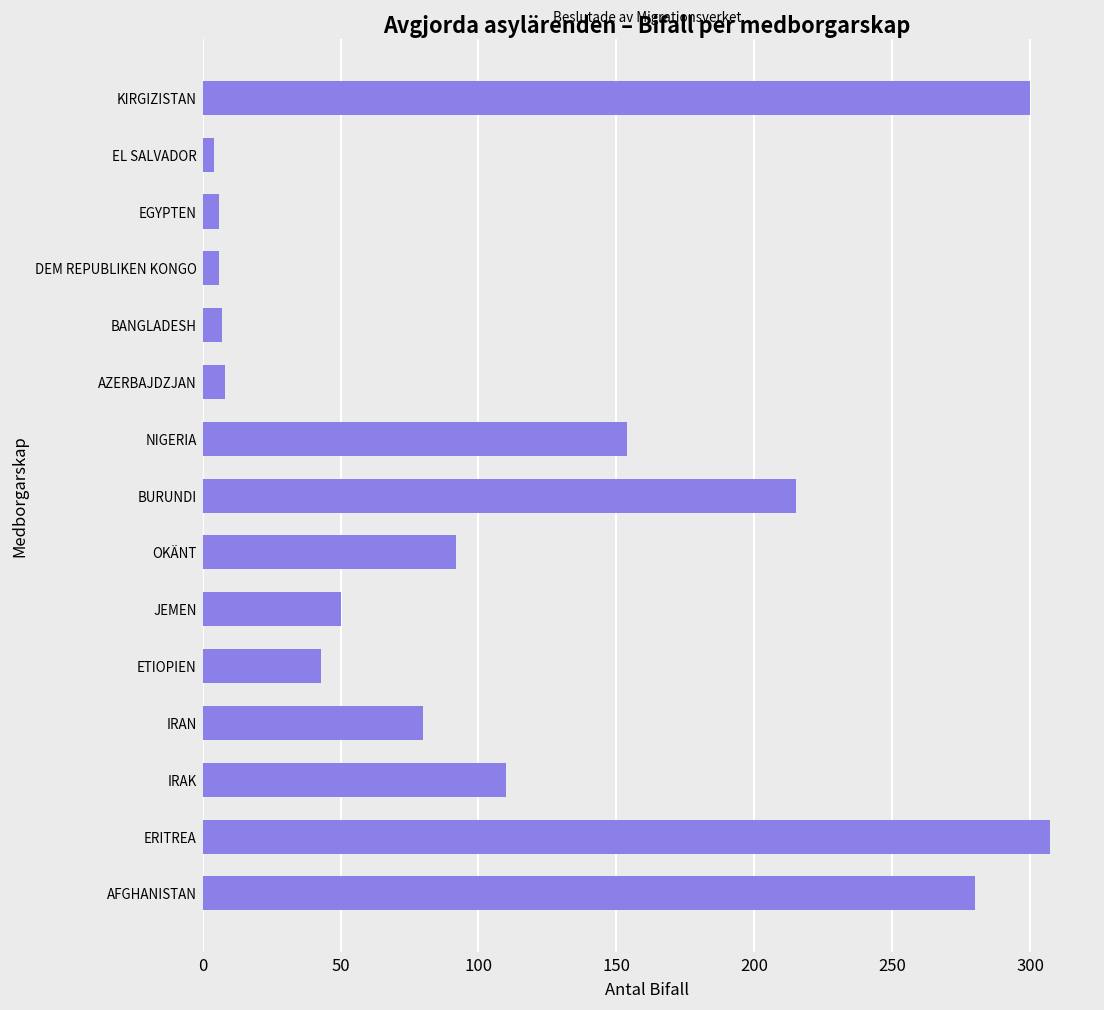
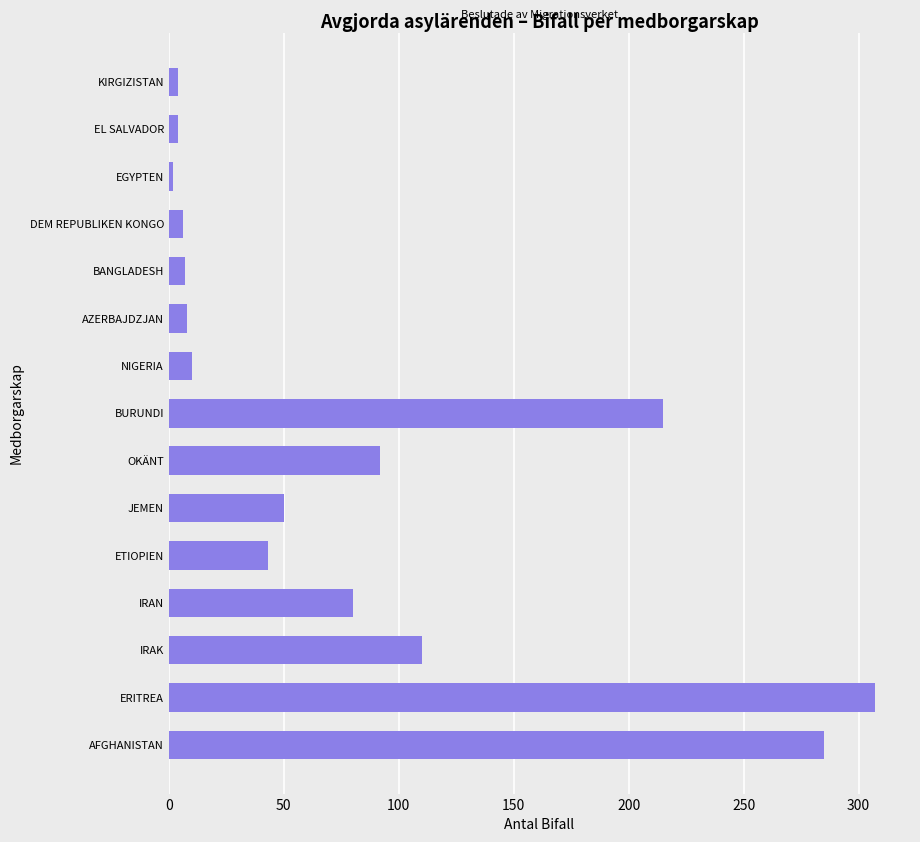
KIRGIZISTAN: 300 -> 4
EGYPTEN: 6 -> 2
NIGERIA: 154 -> 10
AFGHANISTAN: 280 -> 285
